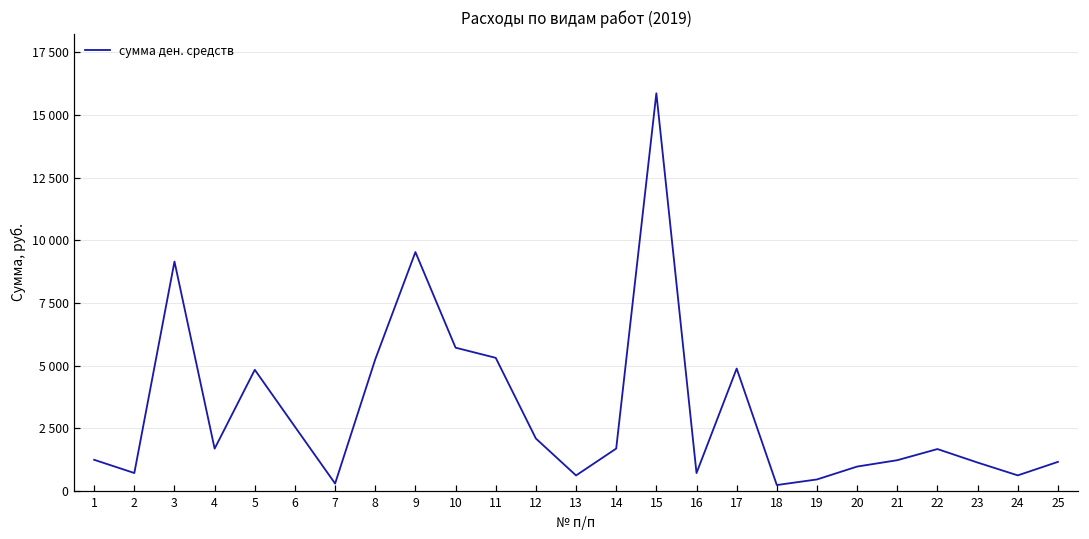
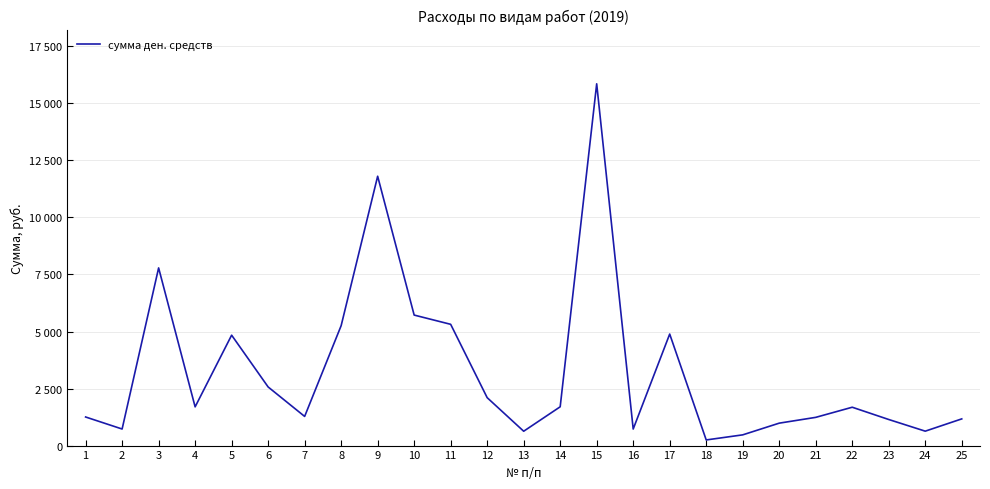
3: 9200 -> 7800
7: 300 -> 1300
9: 9500 -> 11800
